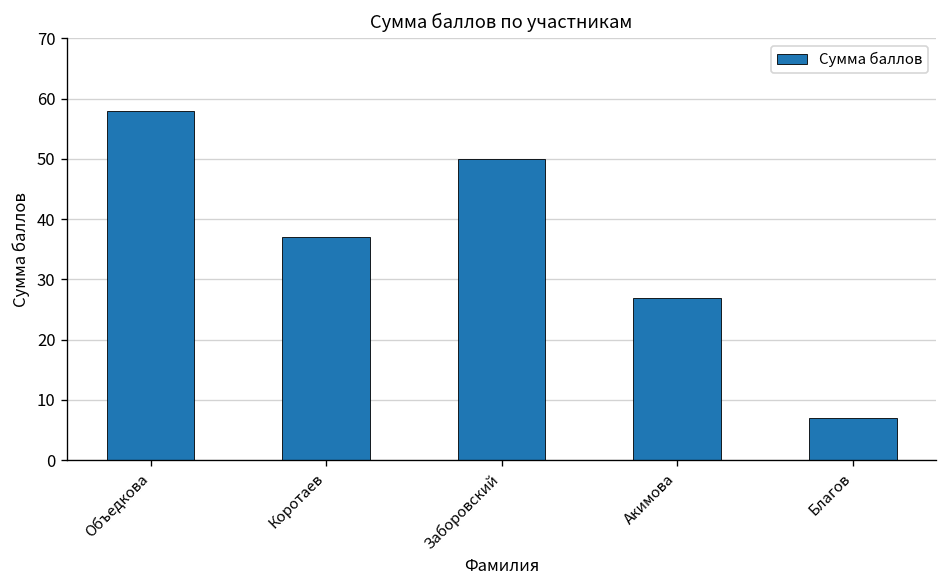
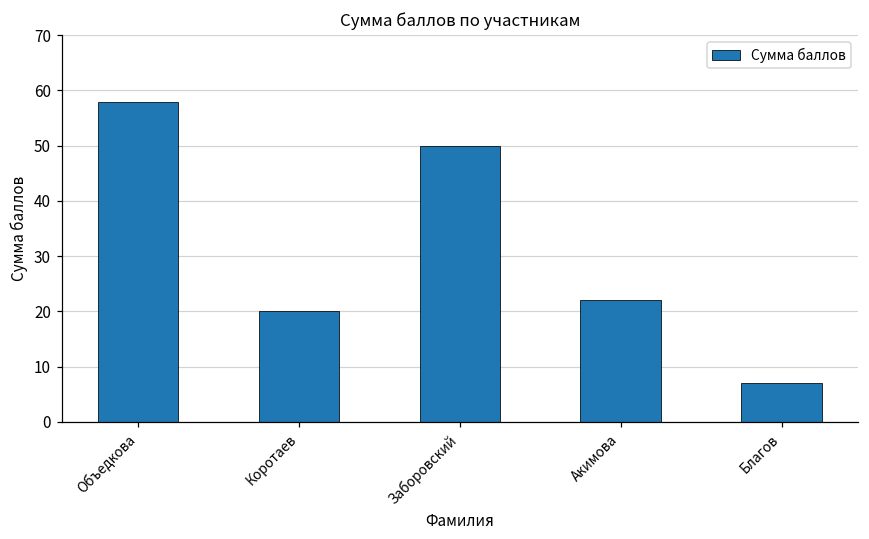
Коротаев: 37 -> 20
Акимова: 27 -> 22
